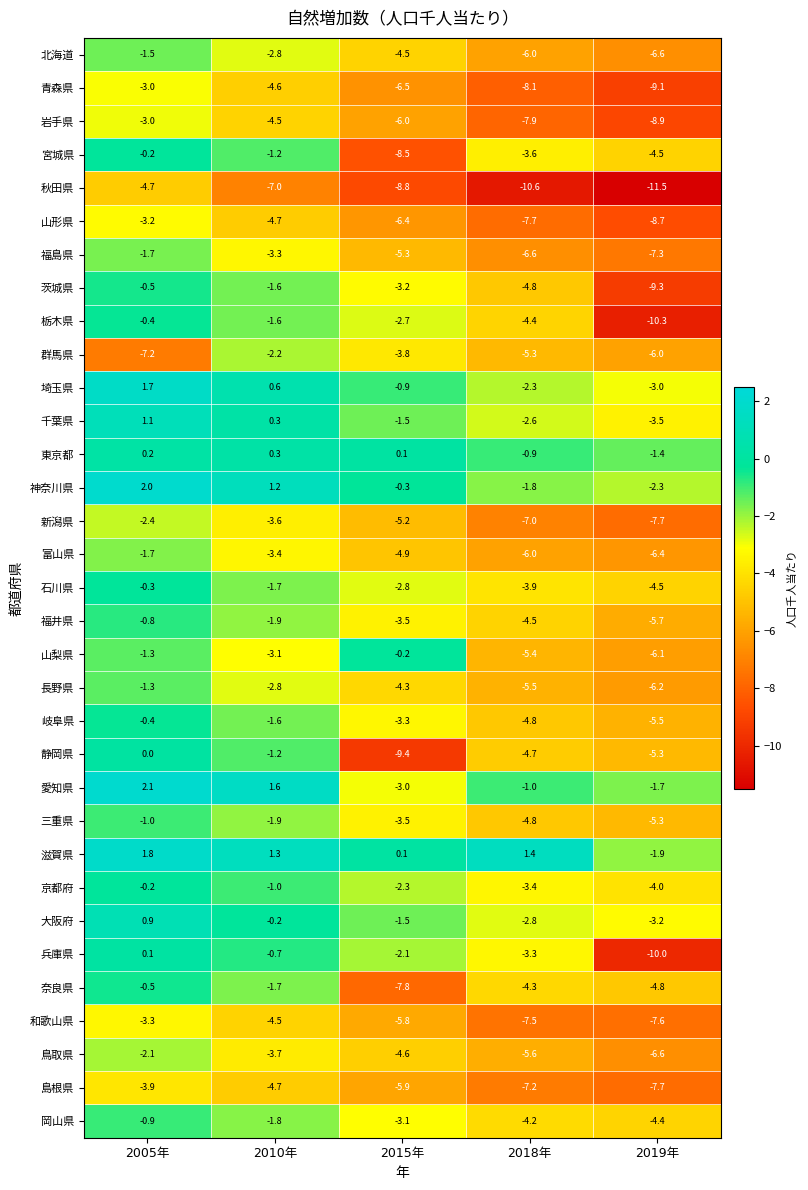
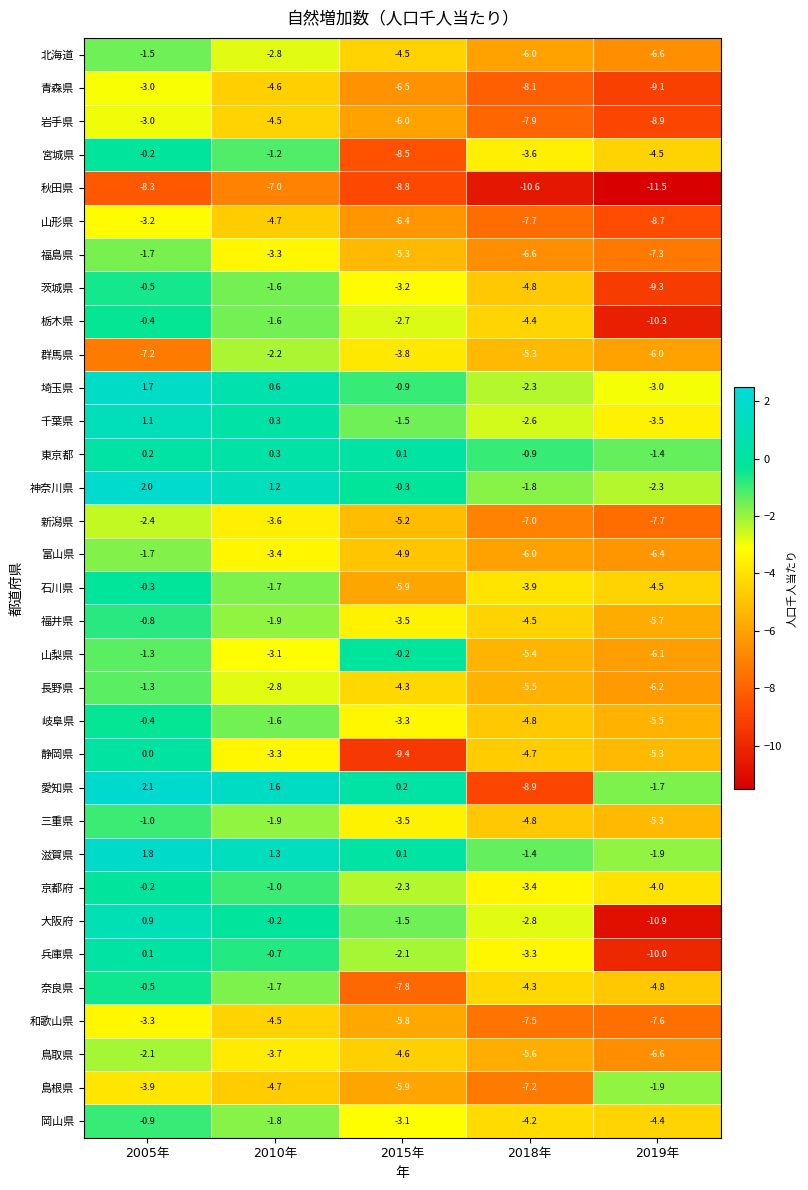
秋田県, 2005年: -4.7 -> -8.3
石川県, 2015年: -2.8 -> -5.9
静岡県, 2010年: -1.2 -> -3.3
愛知県, 2015年: -3.0 -> 0.2
愛知県, 2018年: -1.0 -> -8.9
滋賀県, 2018年: 1.4 -> -1.4
大阪府, 2019年: -3.2 -> -10.9
島根県, 2019年: -7.7 -> -1.9
